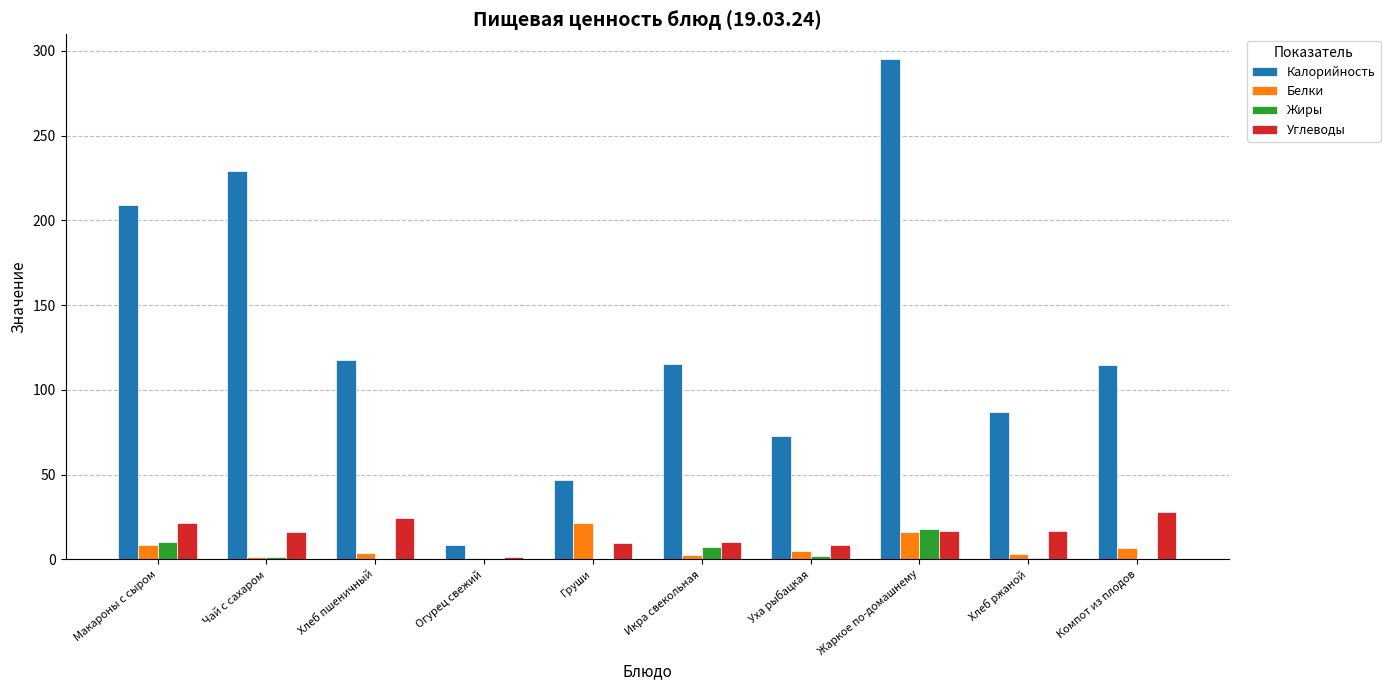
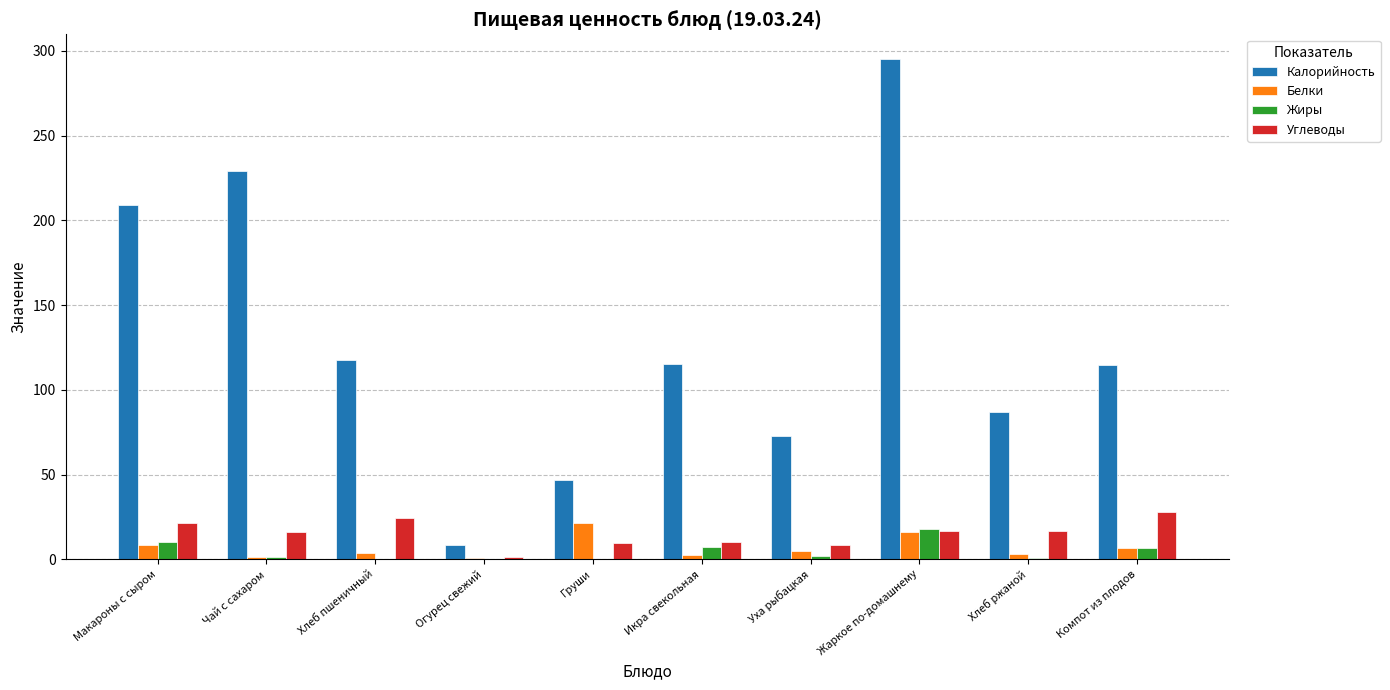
Жиры, Компот из плодов: 0 -> 7
